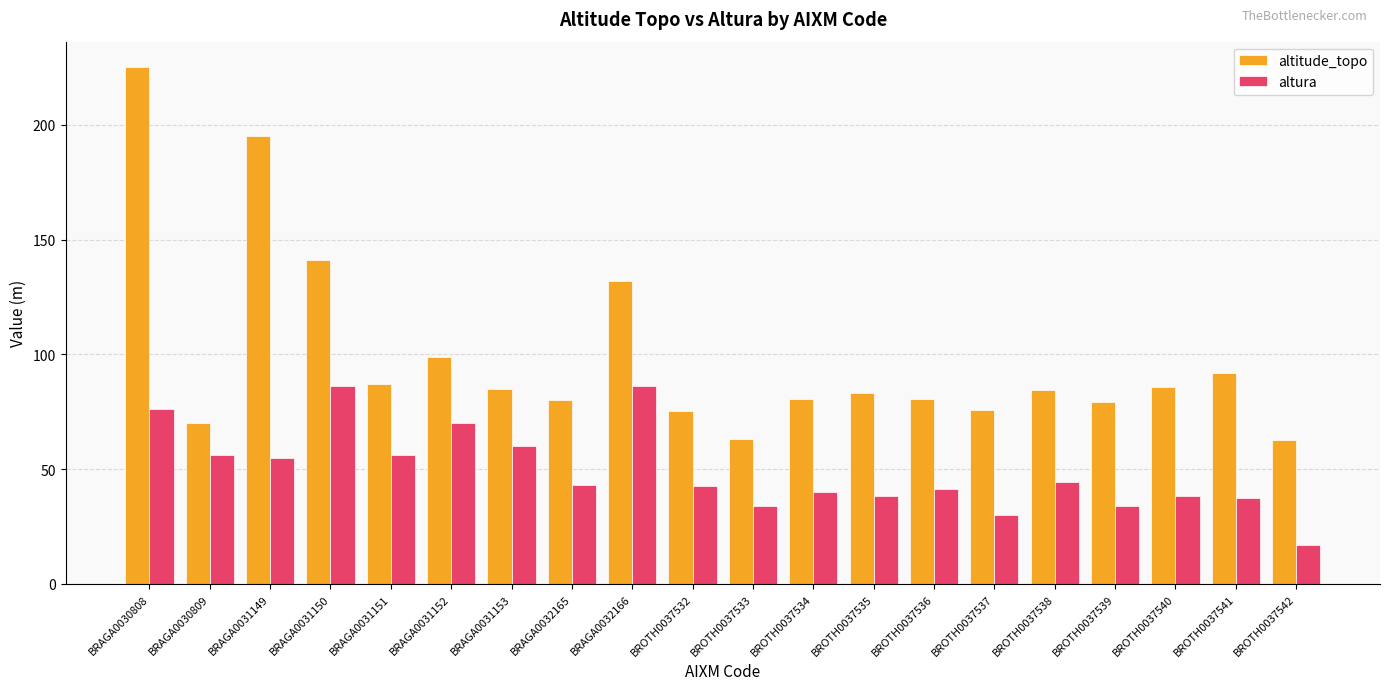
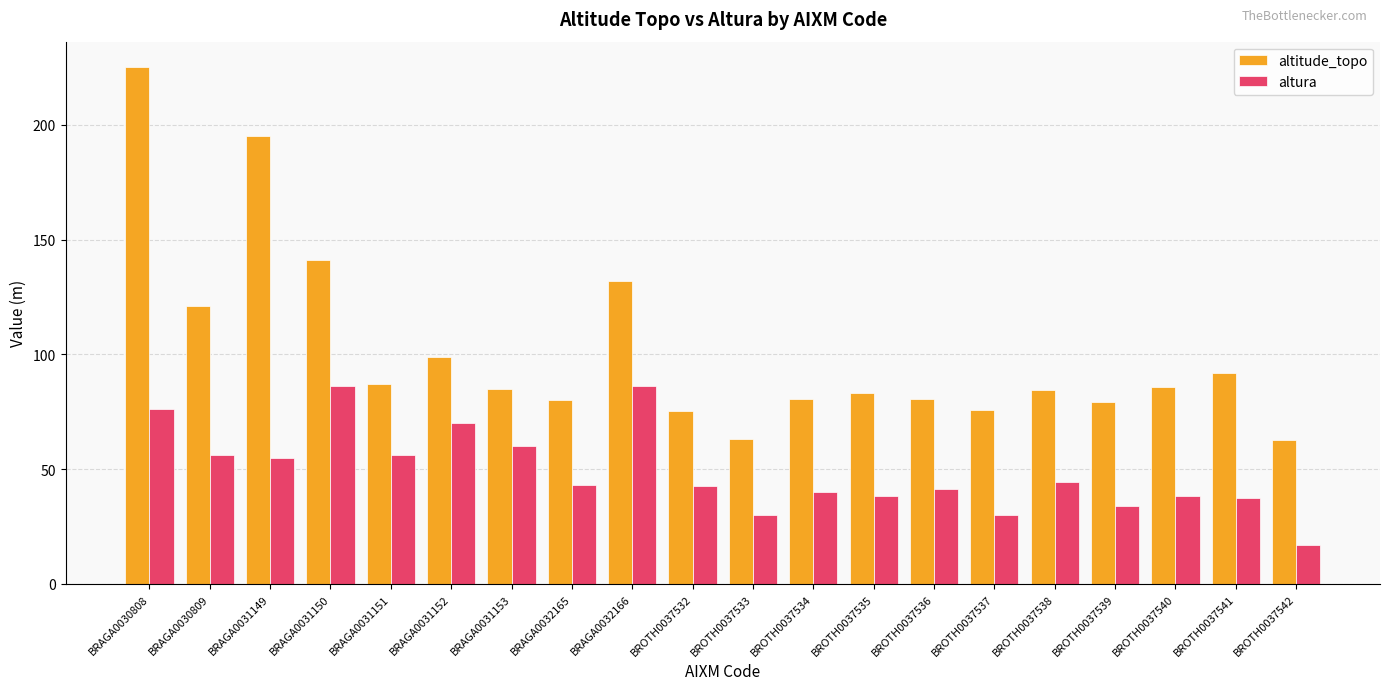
altitude_topo, BRAGA0030809: 70 -> 121
altura, BROTH0037533: 34 -> 30
